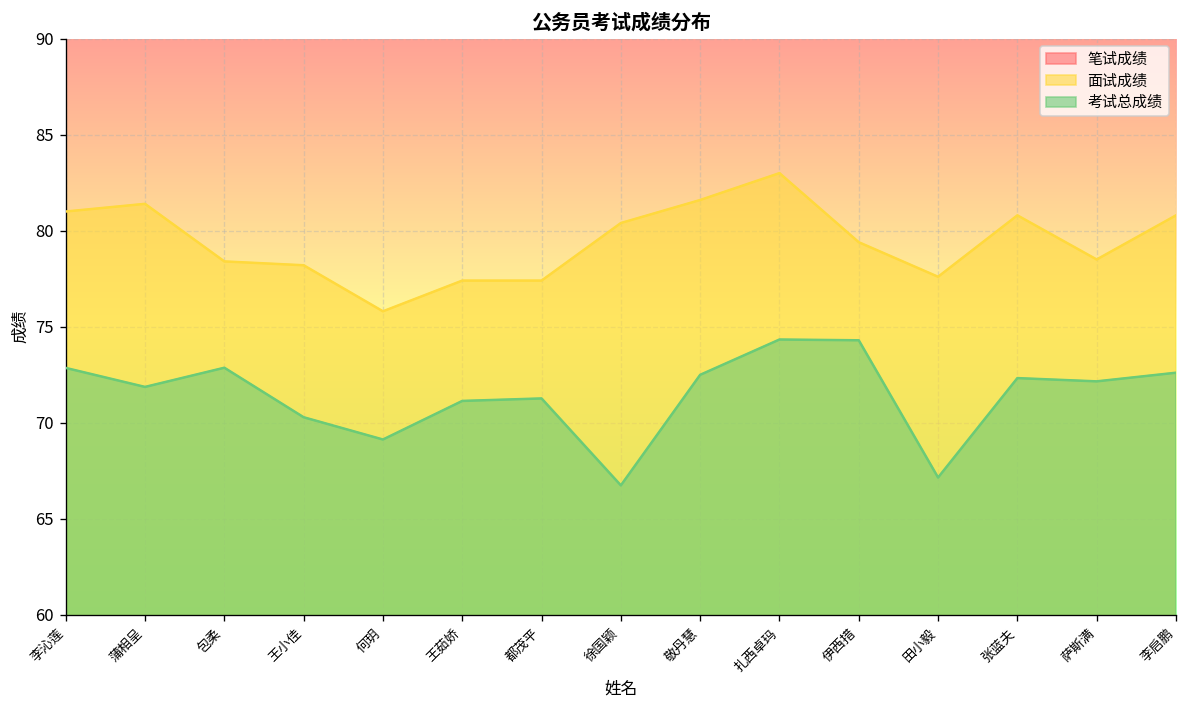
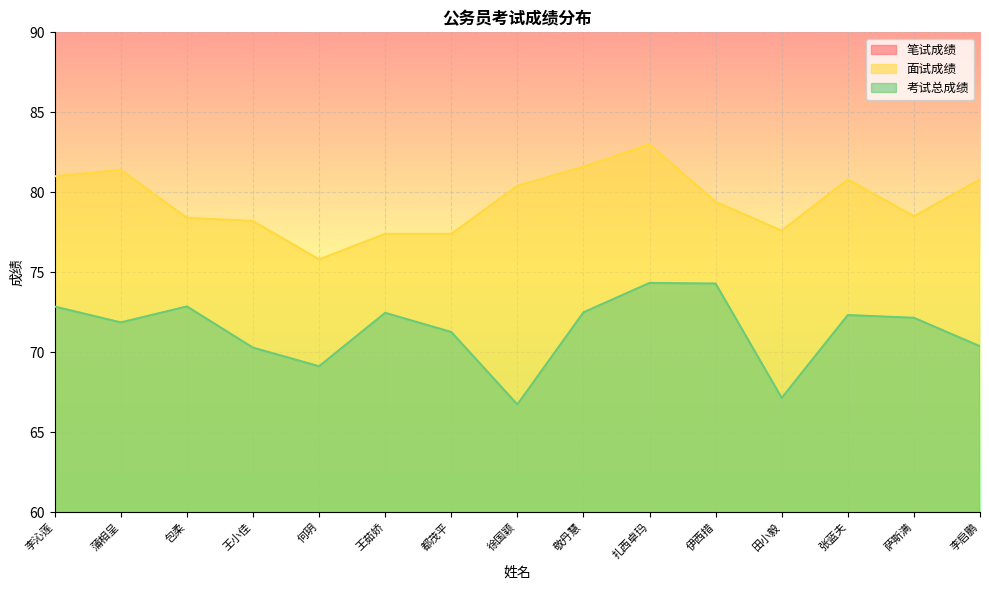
考试总成绩, 王茹娇: 71.1 -> 72.5
考试总成绩, 李启鹏: 72.6 -> 70.4
